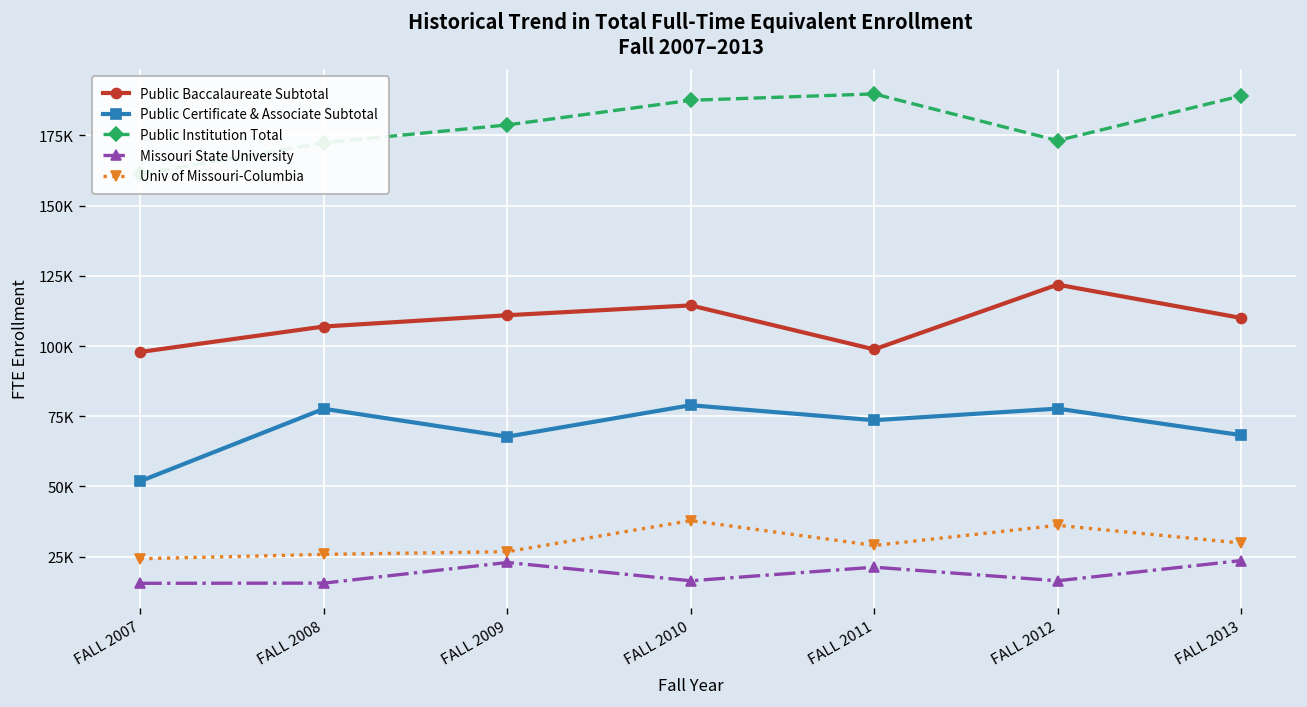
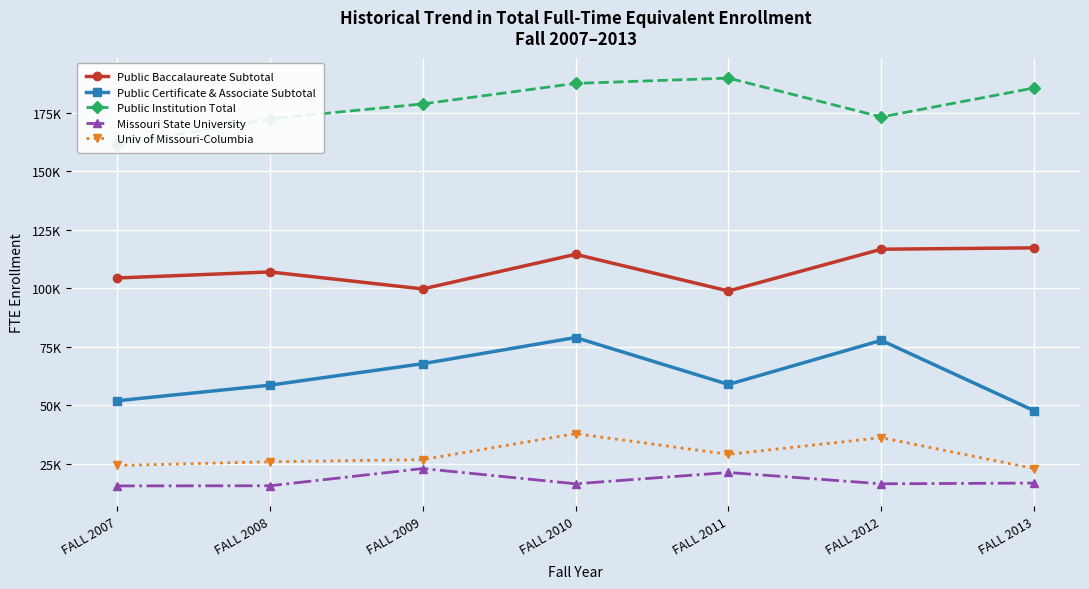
Public Baccalaureate Subtotal, FALL 2007: 98000 -> 104000
Public Certificate & Associate Subtotal, FALL 2008: 78000 -> 59000
Public Baccalaureate Subtotal, FALL 2009: 111000 -> 100000
Public Certificate & Associate Subtotal, FALL 2011: 74000 -> 59000
Public Baccalaureate Subtotal, FALL 2012: 122000 -> 117000
Public Baccalaureate Subtotal, FALL 2013: 110000 -> 117000
Public Certificate & Associate Subtotal, FALL 2013: 68000 -> 48000
Public Institution Total, FALL 2013: 189000 -> 186000
Missouri State University, FALL 2013: 24000 -> 17000
Univ of Missouri-Columbia, FALL 2013: 30000 -> 23000
